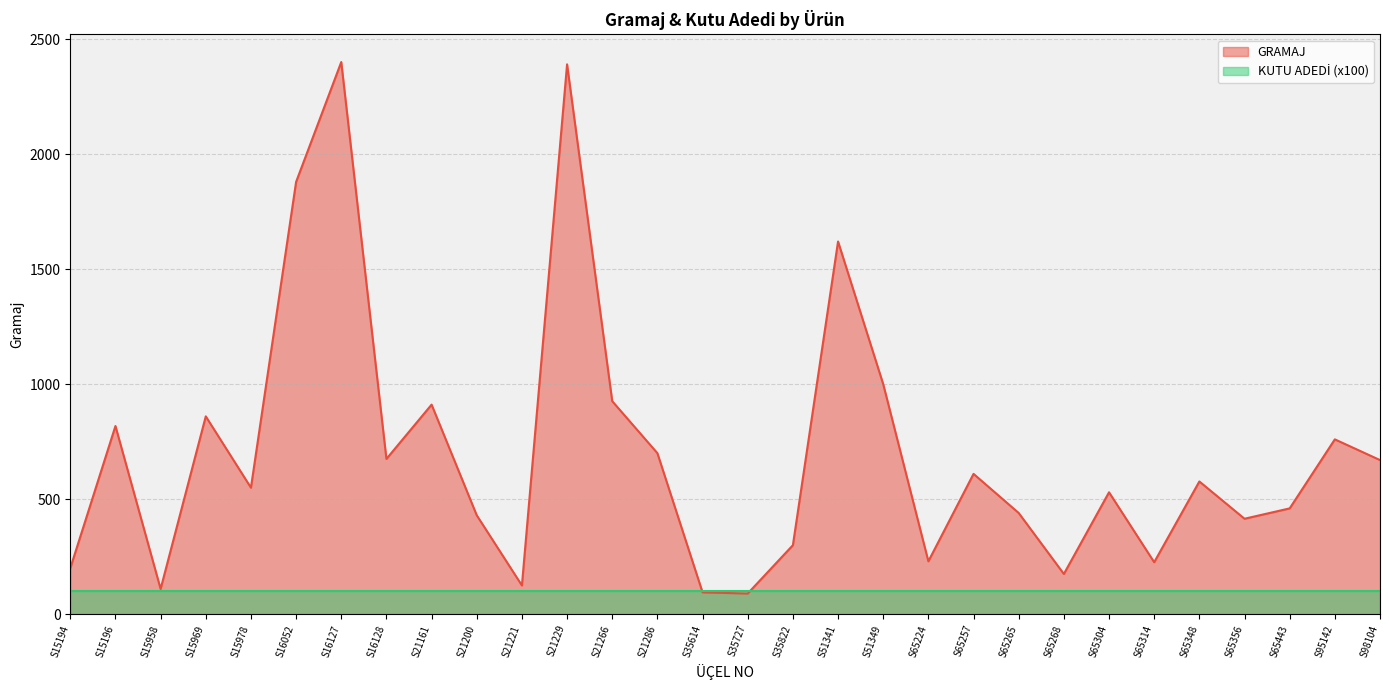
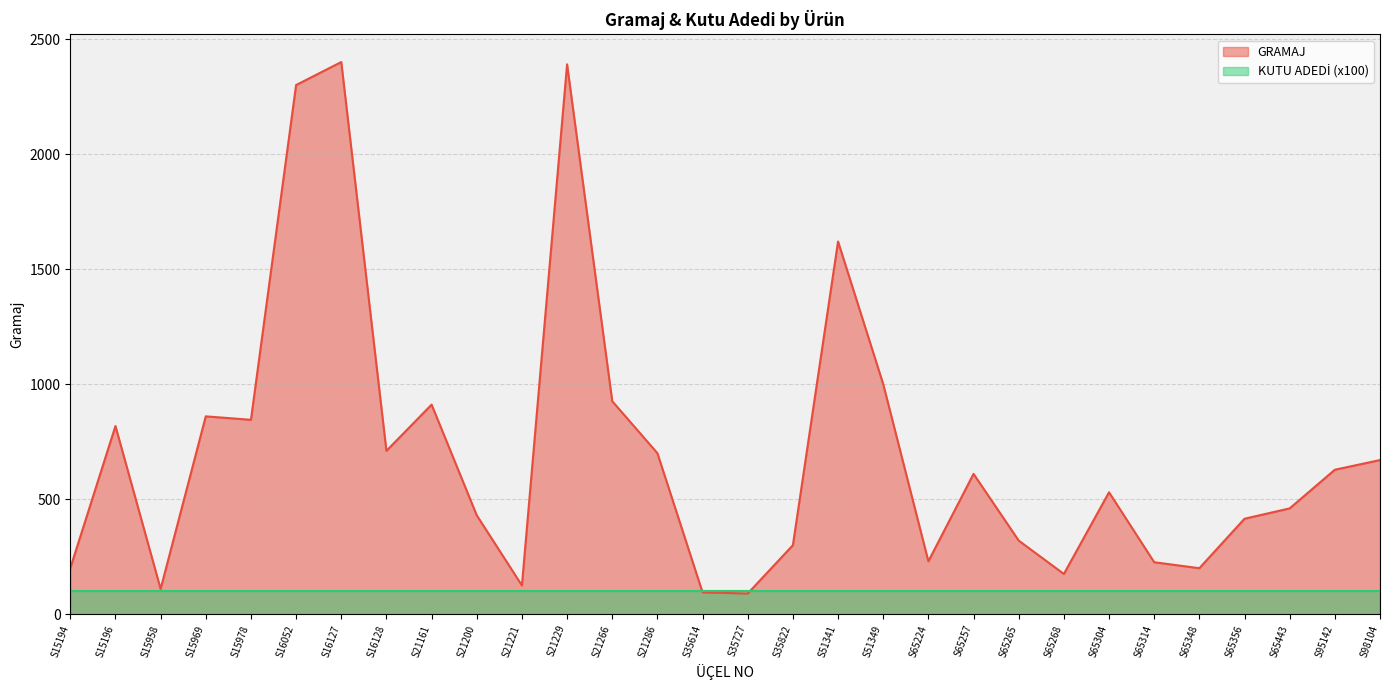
GRAMAJ, S15978: 550 -> 850
GRAMAJ, S16052: 1880 -> 2300
GRAMAJ, S16128: 680 -> 710
GRAMAJ, S65265: 440 -> 320
GRAMAJ, S65348: 580 -> 200
GRAMAJ, S95142: 760 -> 630
